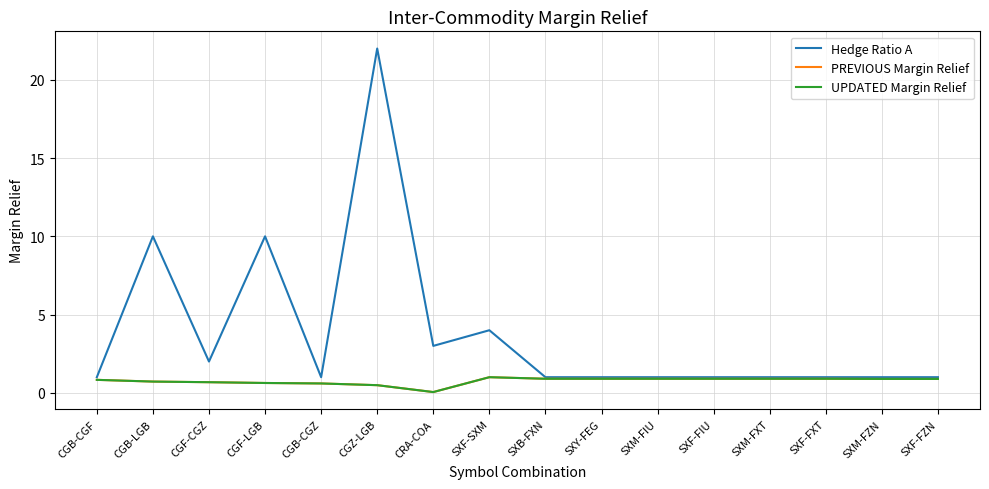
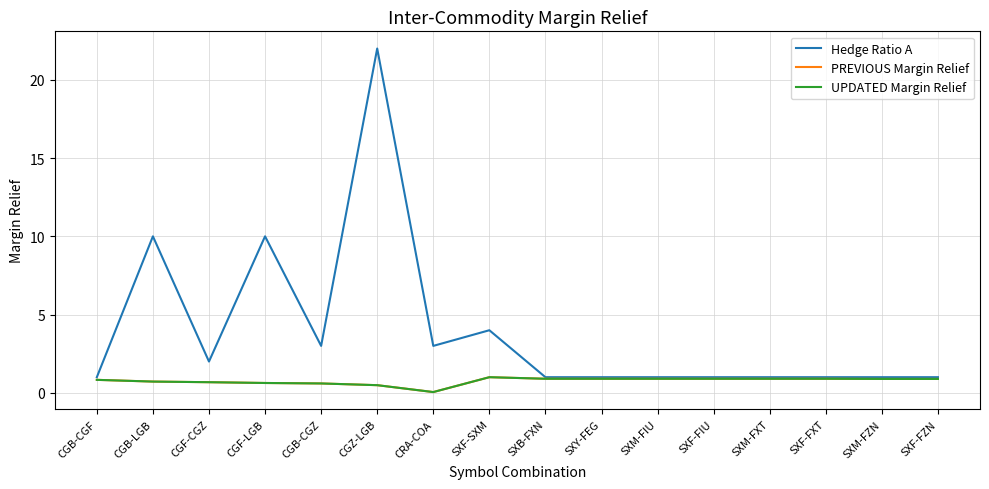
Hedge Ratio A, CGB-CGZ: 1 -> 3
